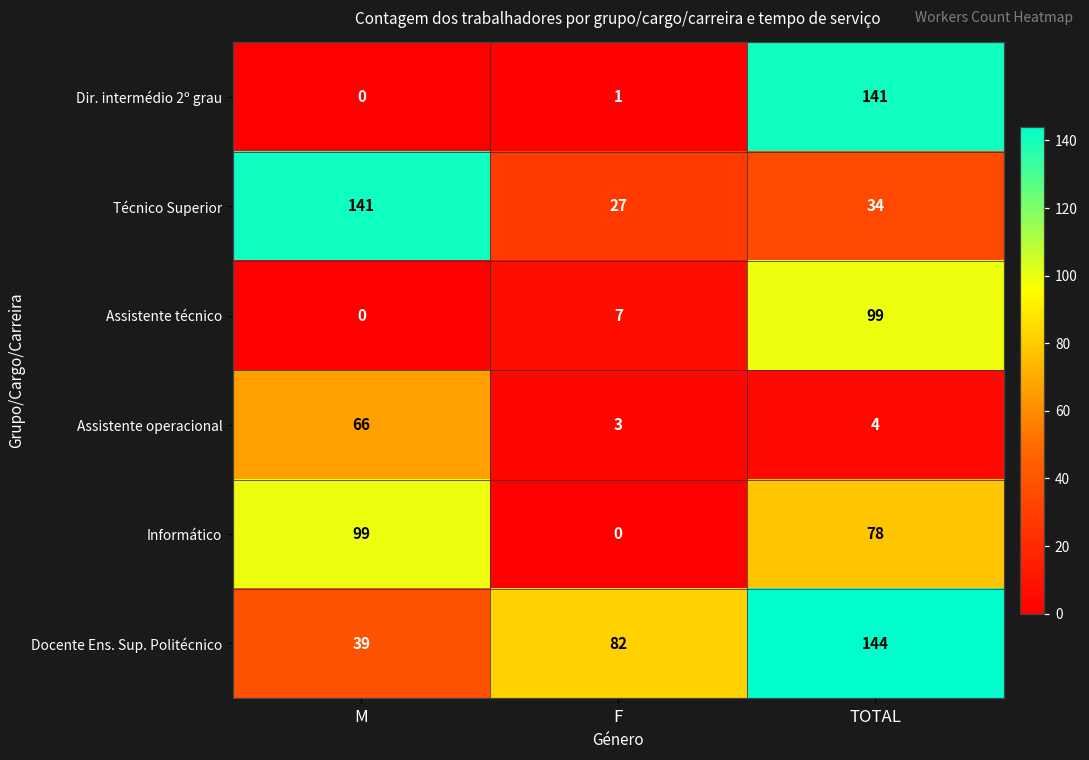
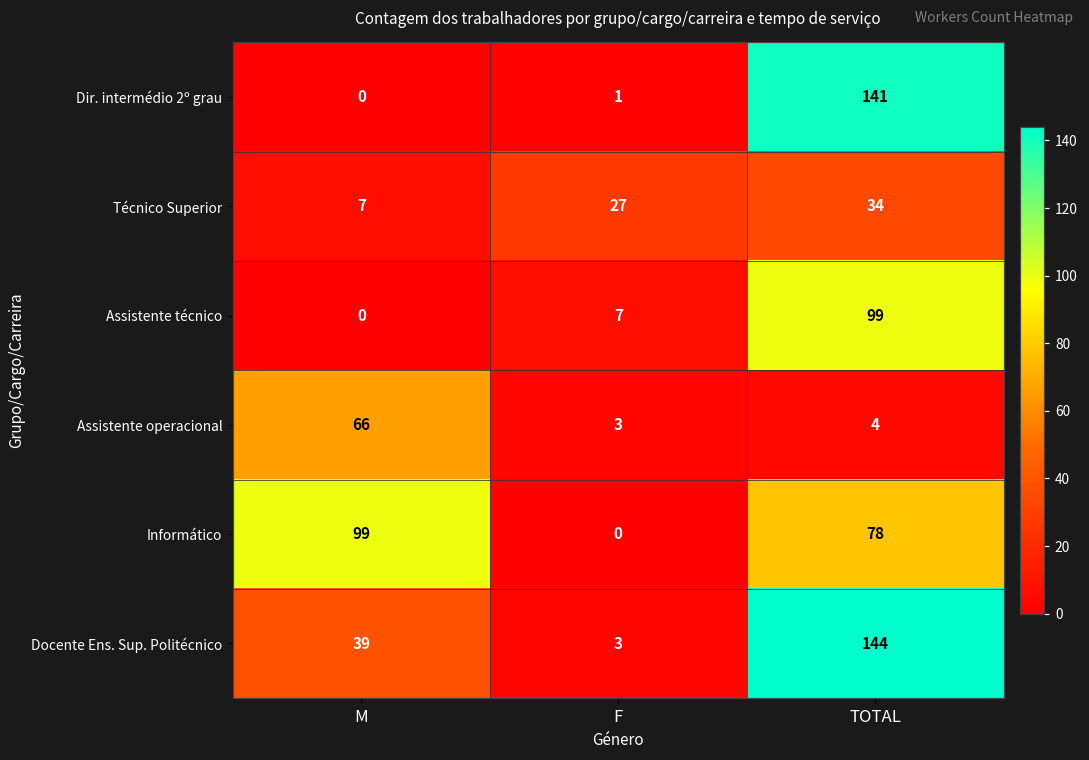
Técnico Superior, M: 141 -> 7
Docente Ens. Sup. Politécnico, F: 82 -> 3
